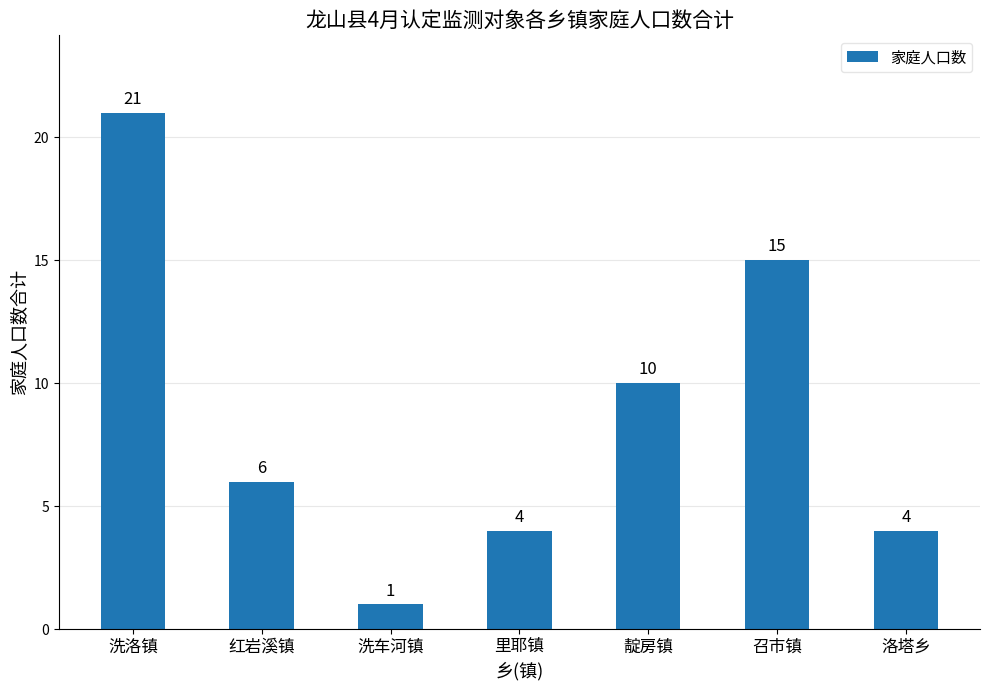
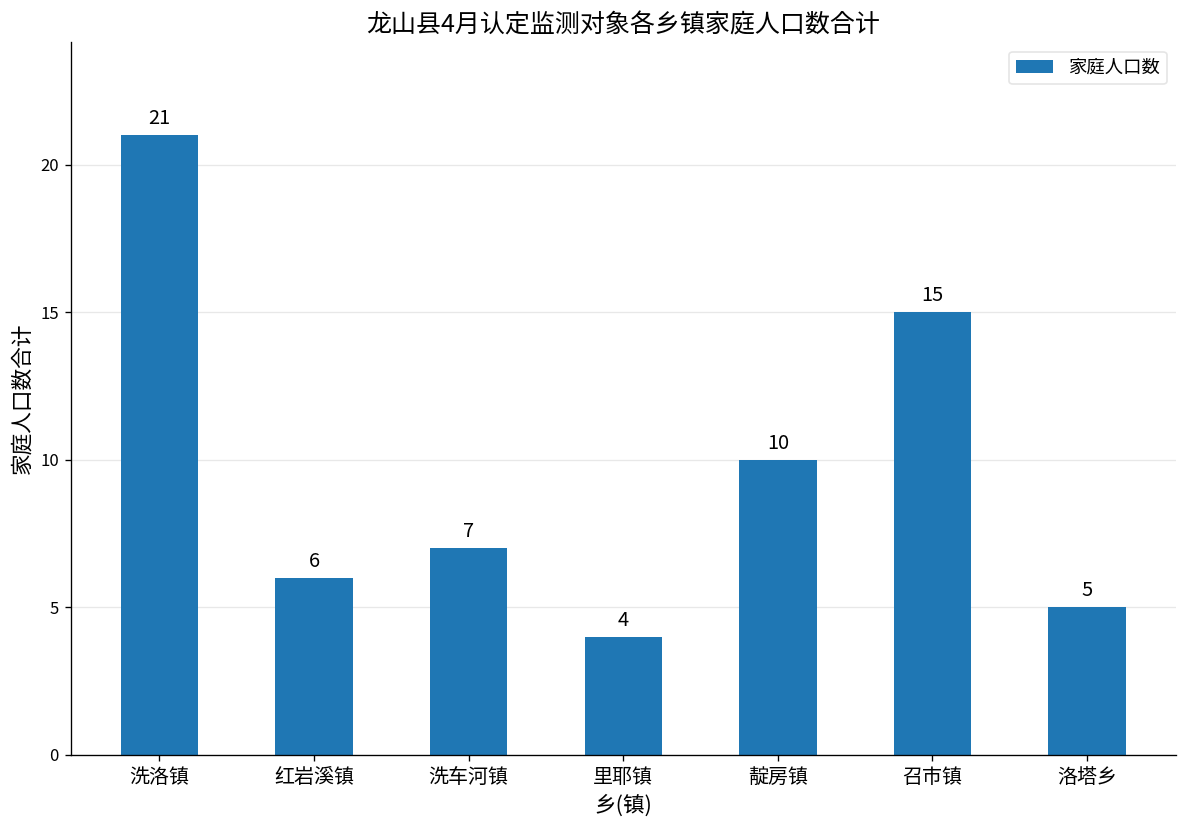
洗车河镇: 1 -> 7
洛塔乡: 4 -> 5
